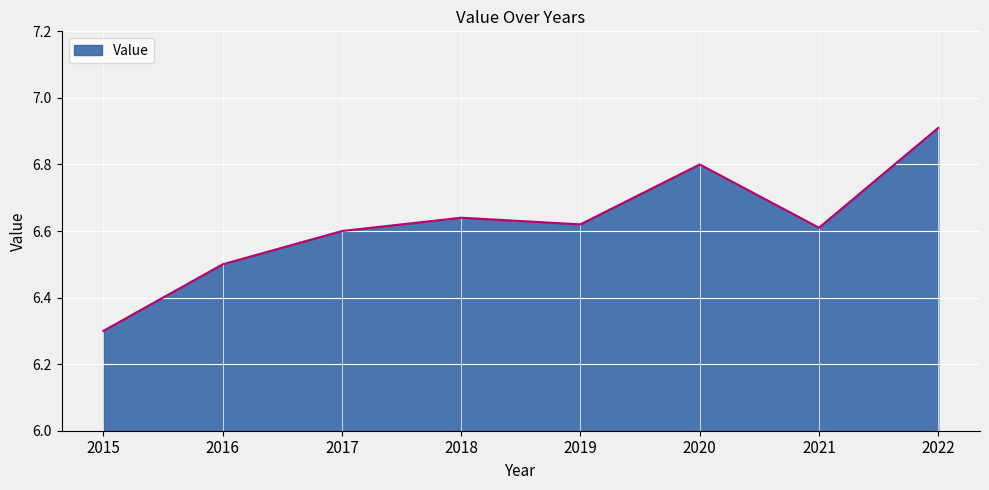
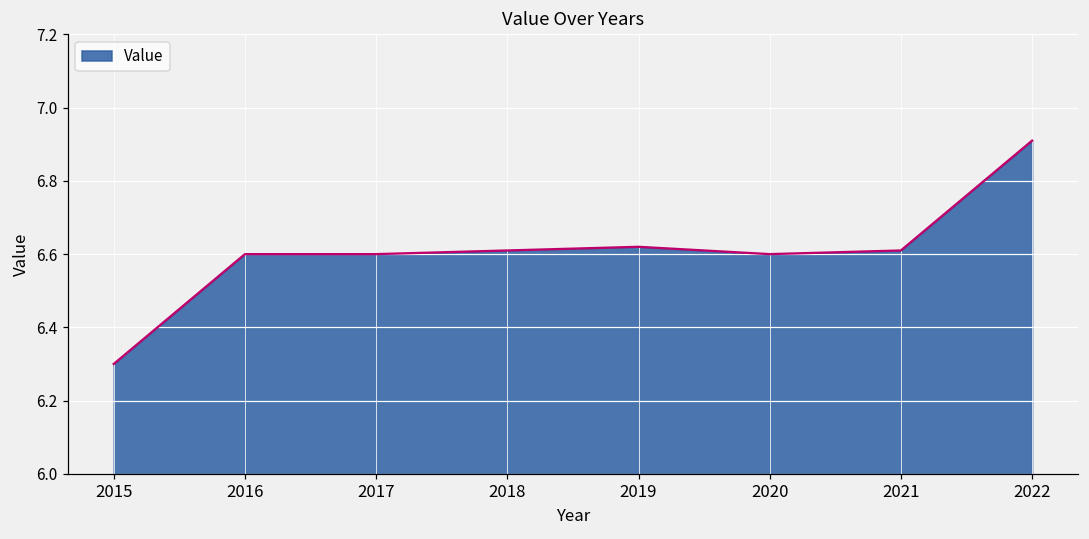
2016: 6.5 -> 6.6
2018: 6.64 -> 6.61
2020: 6.8 -> 6.6
